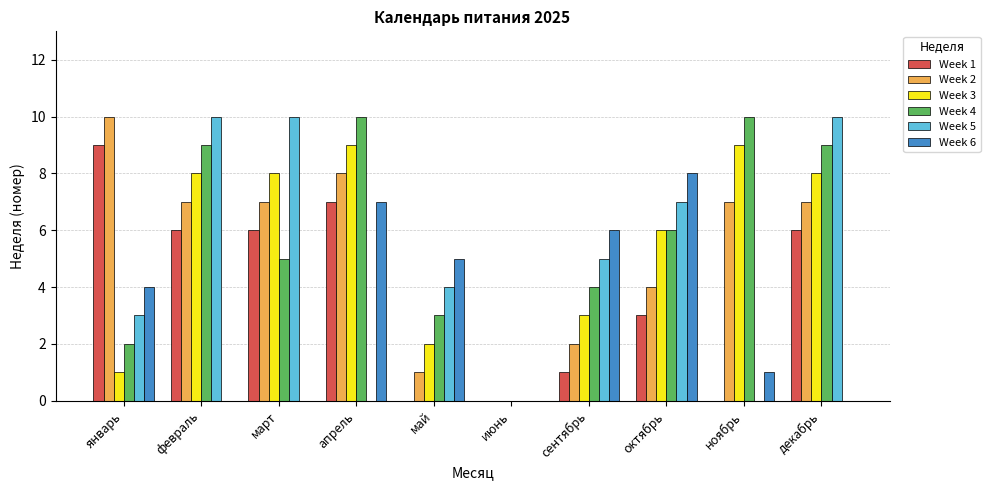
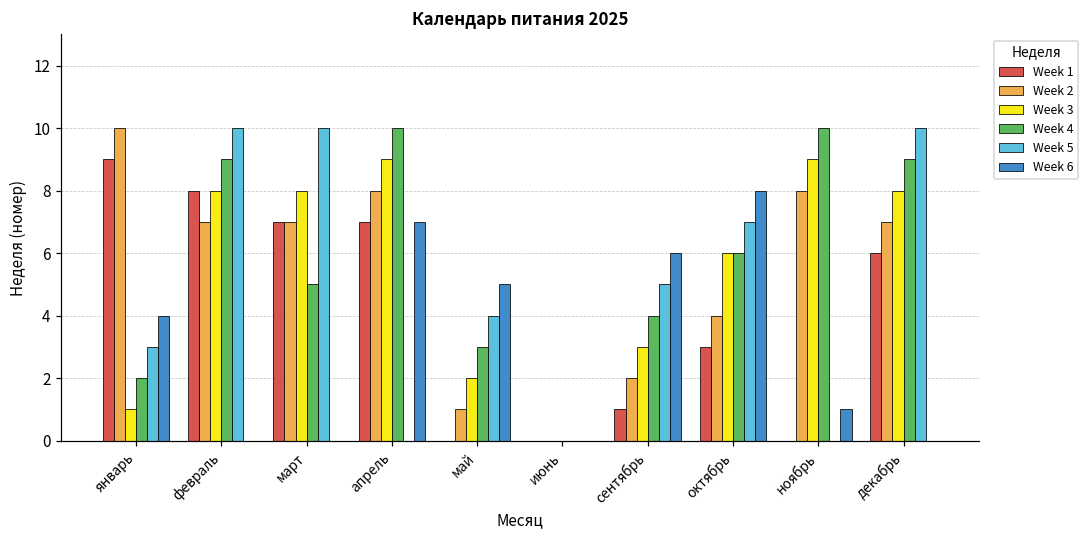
Week 1, февраль: 6 -> 8
Week 1, март: 6 -> 7
Week 2, ноябрь: 7 -> 8
